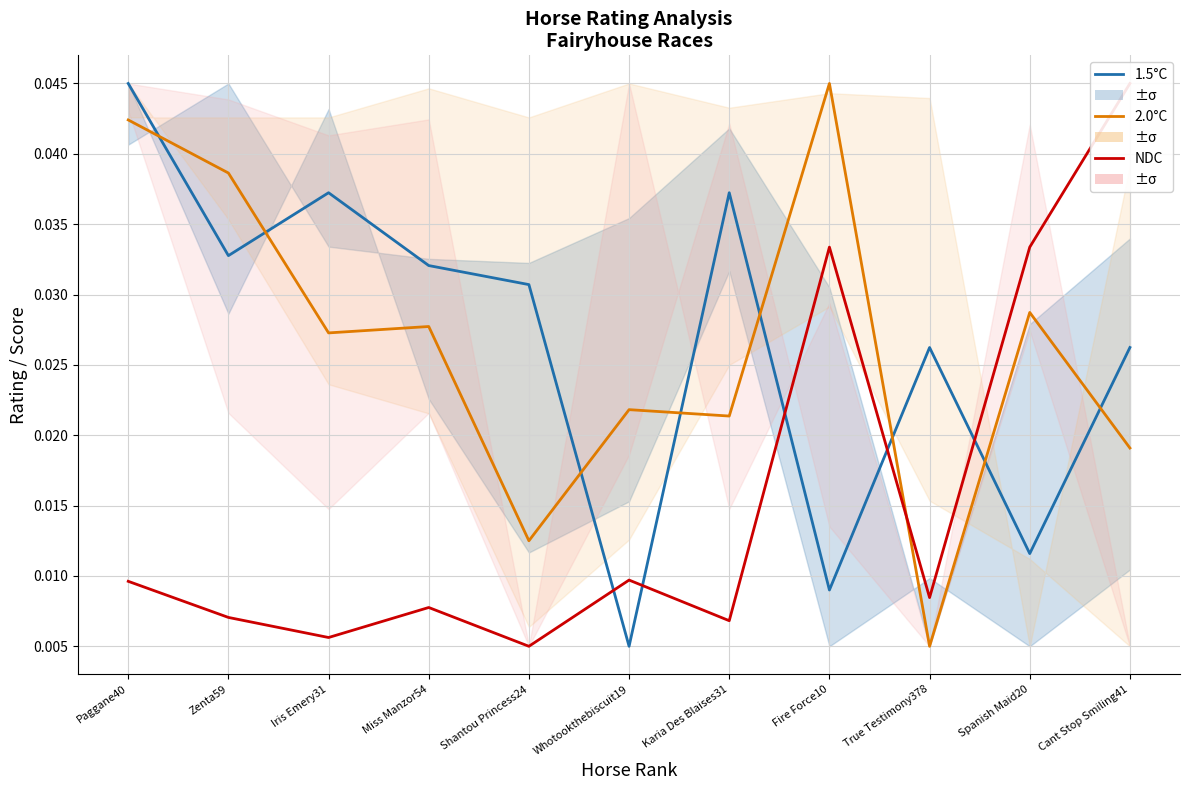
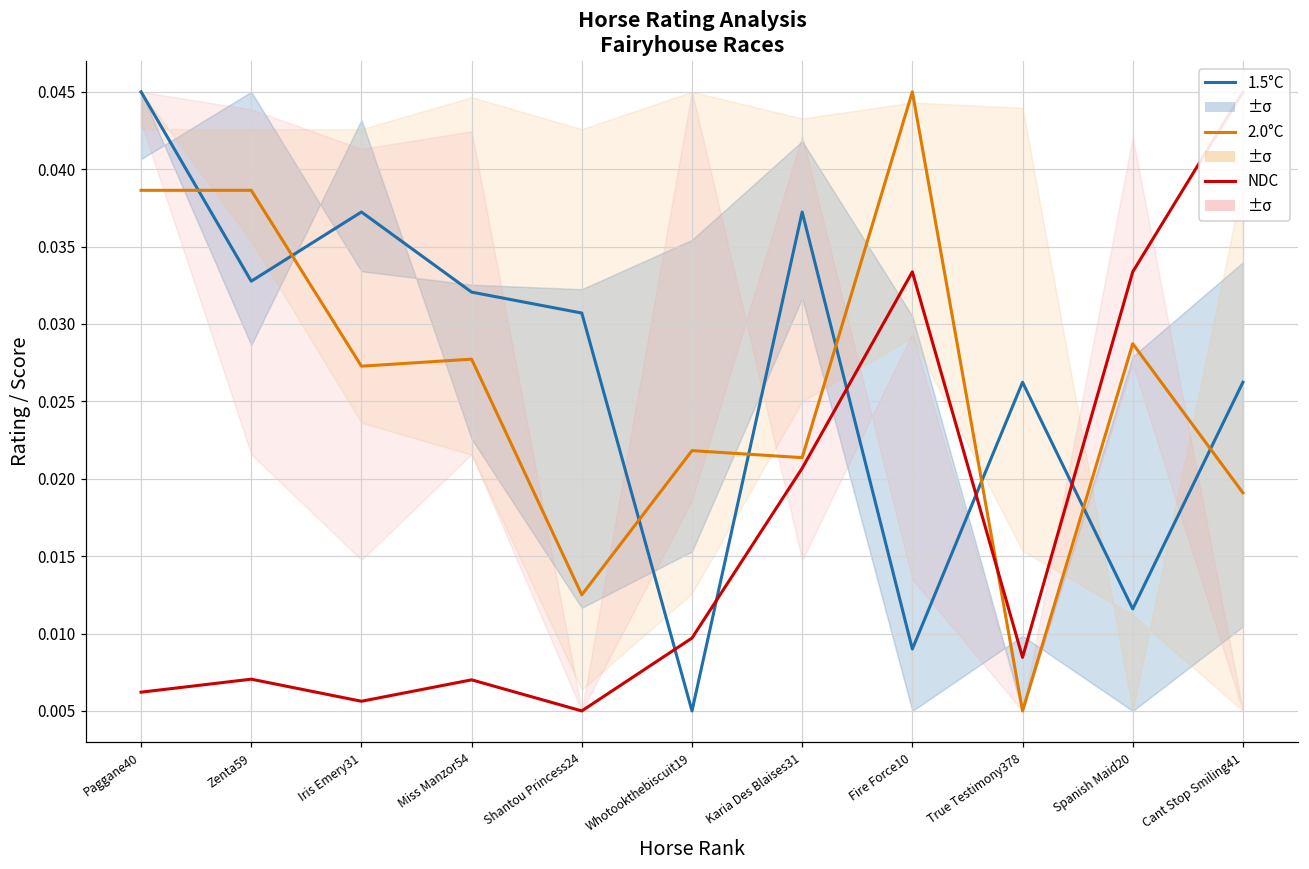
2.0°C, Paggane40: 0.0424 -> 0.0386
NDC, Paggane40: 0.0096 -> 0.0062
NDC, Miss Manzor54: 0.0078 -> 0.0070
NDC, Karia Des Blaises31: 0.0068 -> 0.0207
